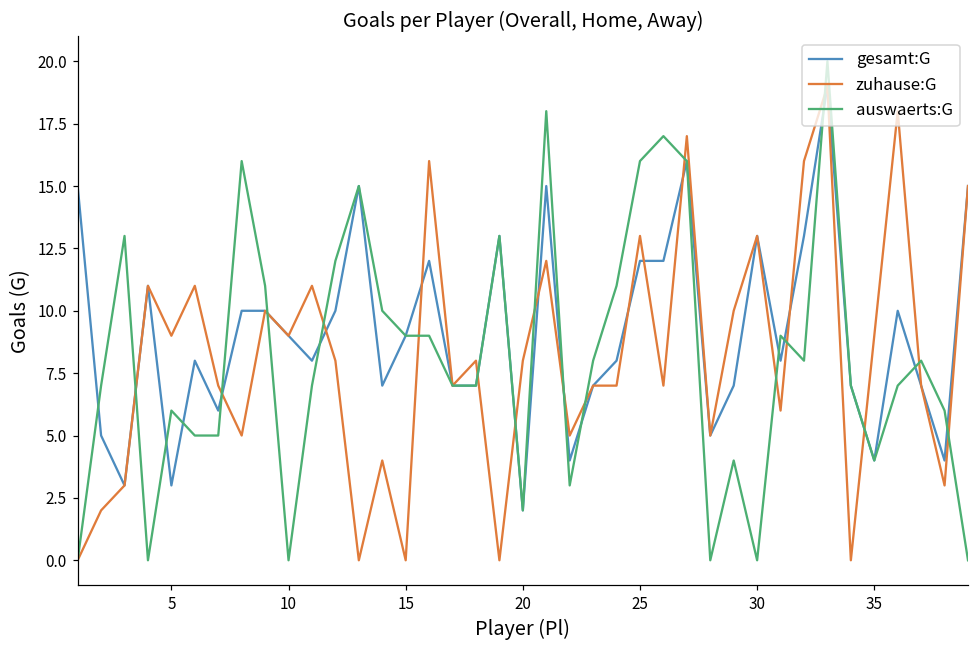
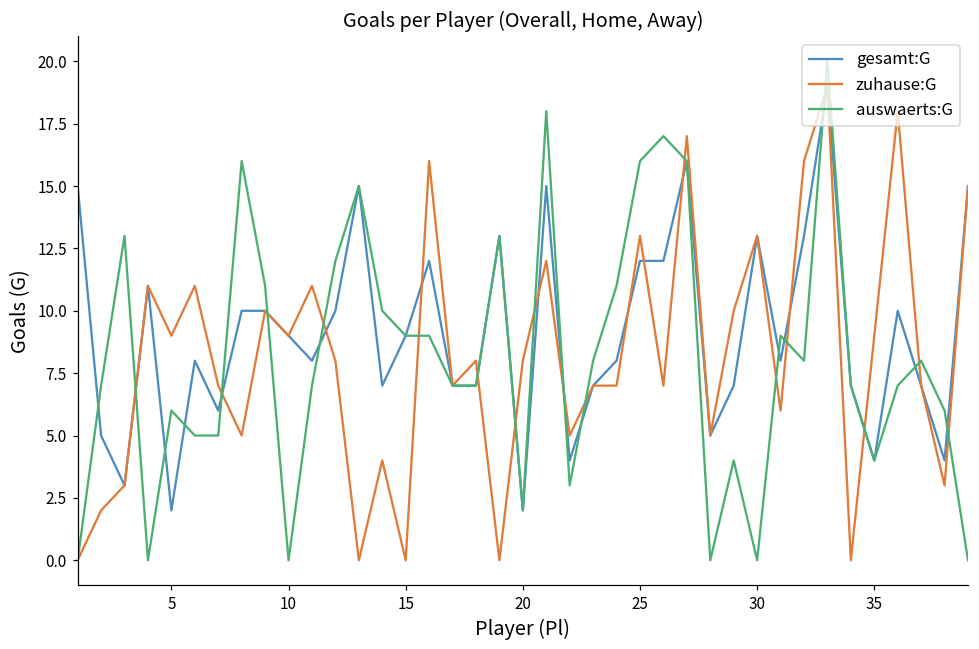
gesamt:G, 5: 3 -> 2
